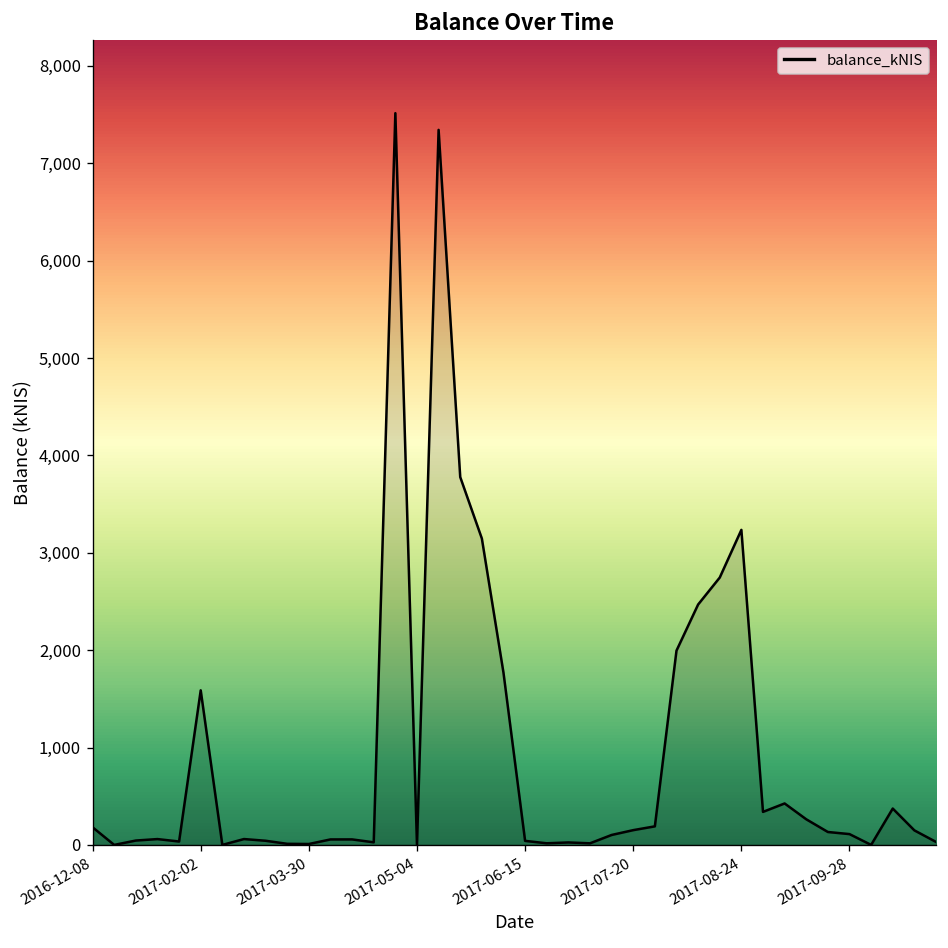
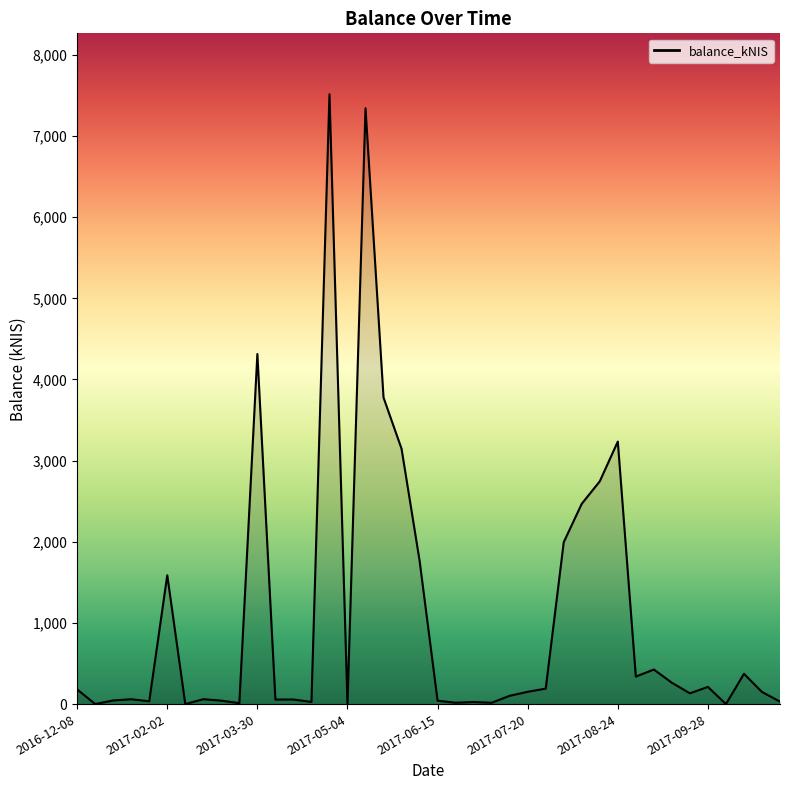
2017-03-30: 0 -> 4,300
2017-09-28: 100 -> 200
